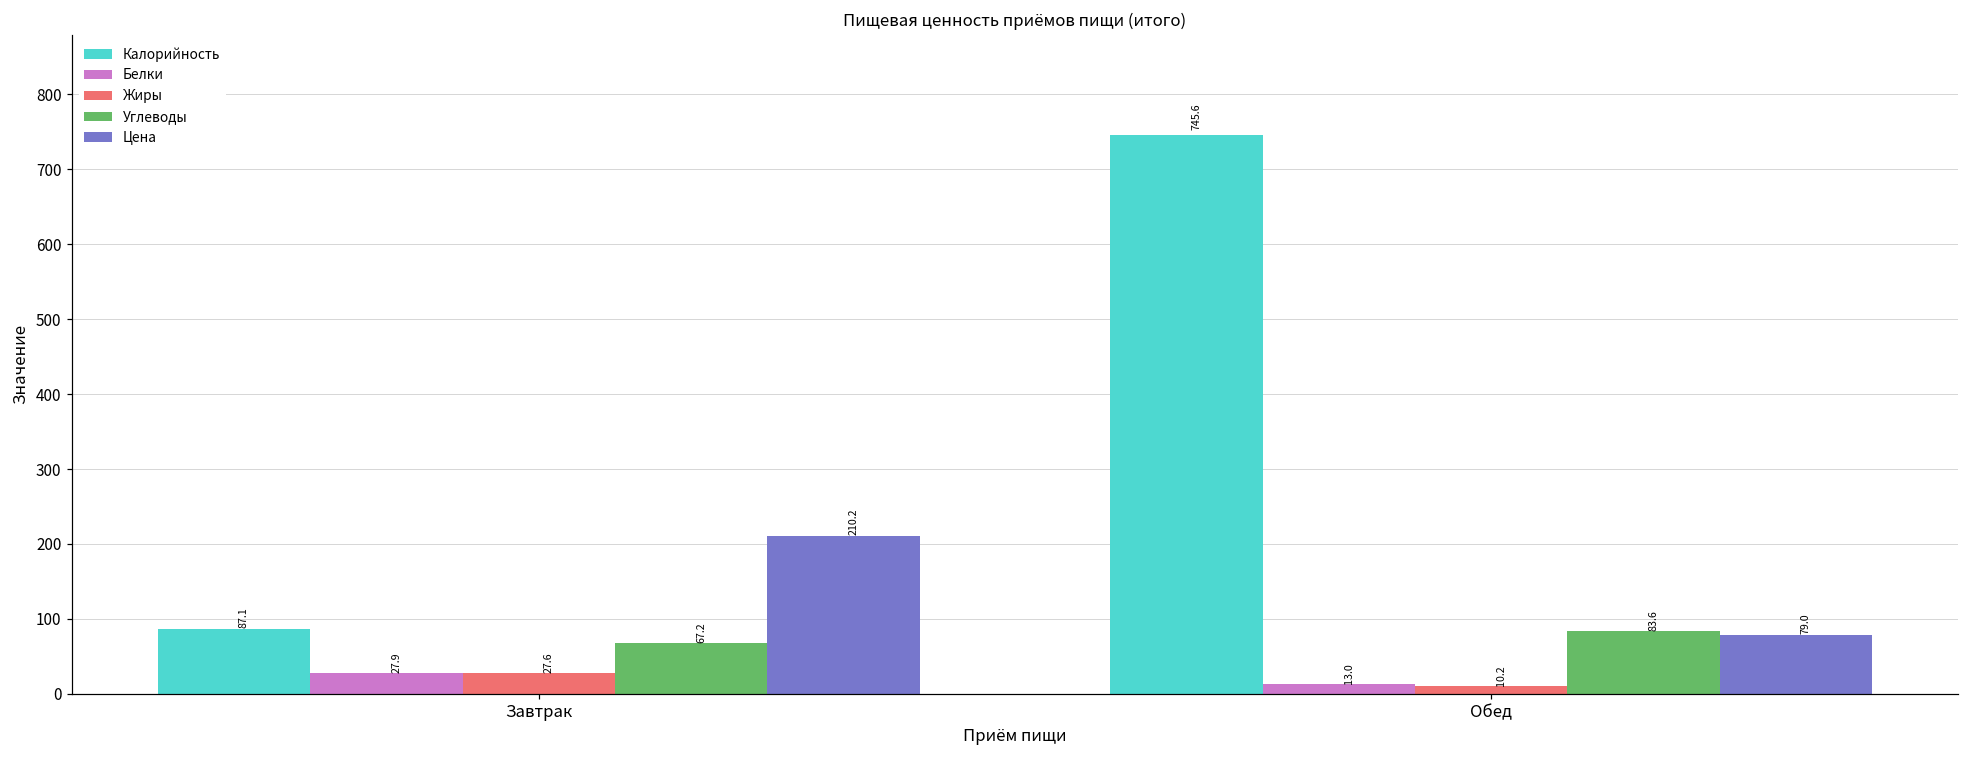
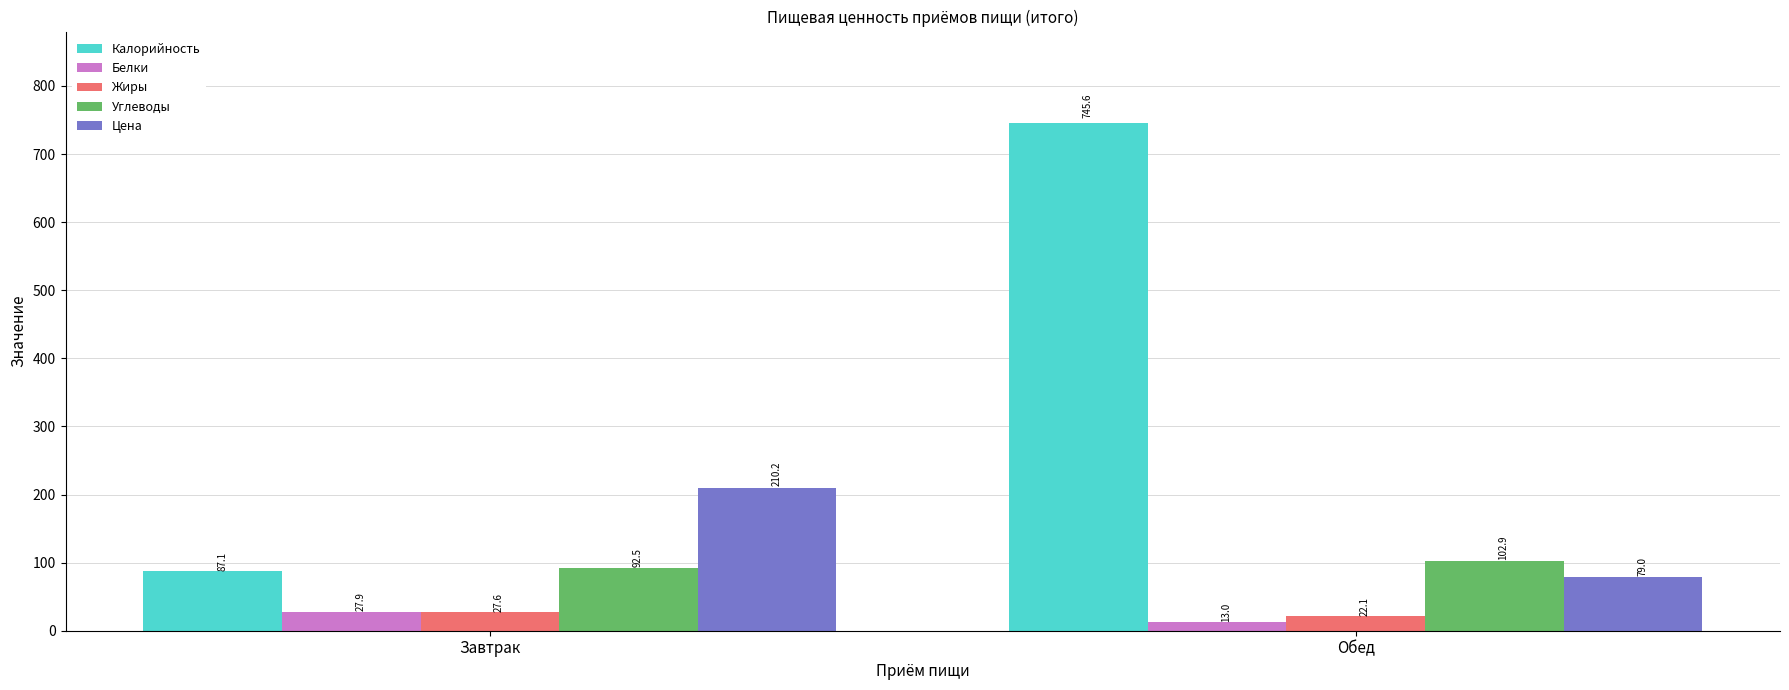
Углеводы, Завтрак: 67.2 -> 92.5
Жиры, Обед: 10.2 -> 22.1
Углеводы, Обед: 83.6 -> 102.9
